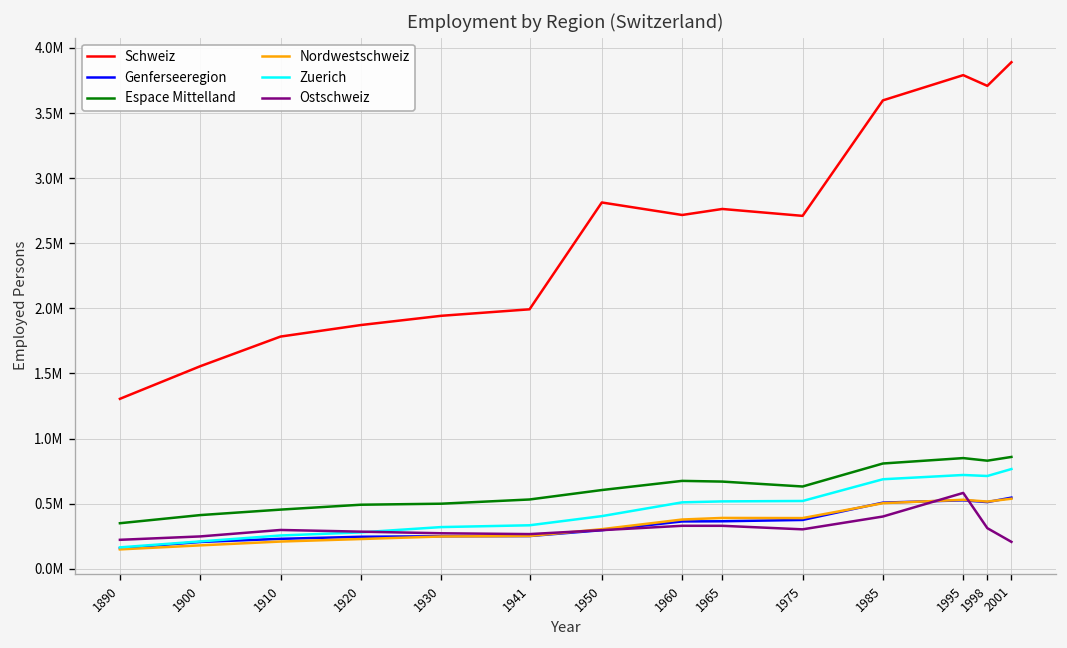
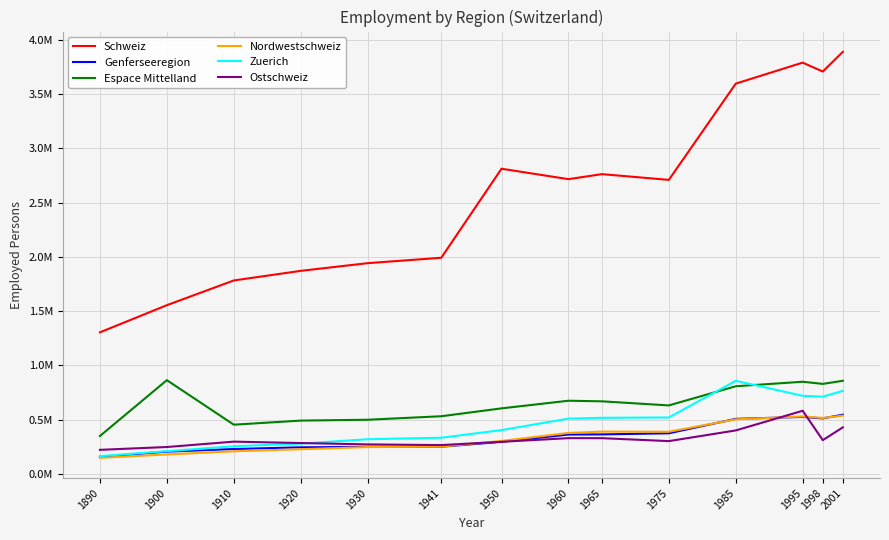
Espace Mittelland, 1900: 410000 -> 860000
Zuerich, 1985: 690000 -> 860000
Ostschweiz, 2001: 210000 -> 430000
